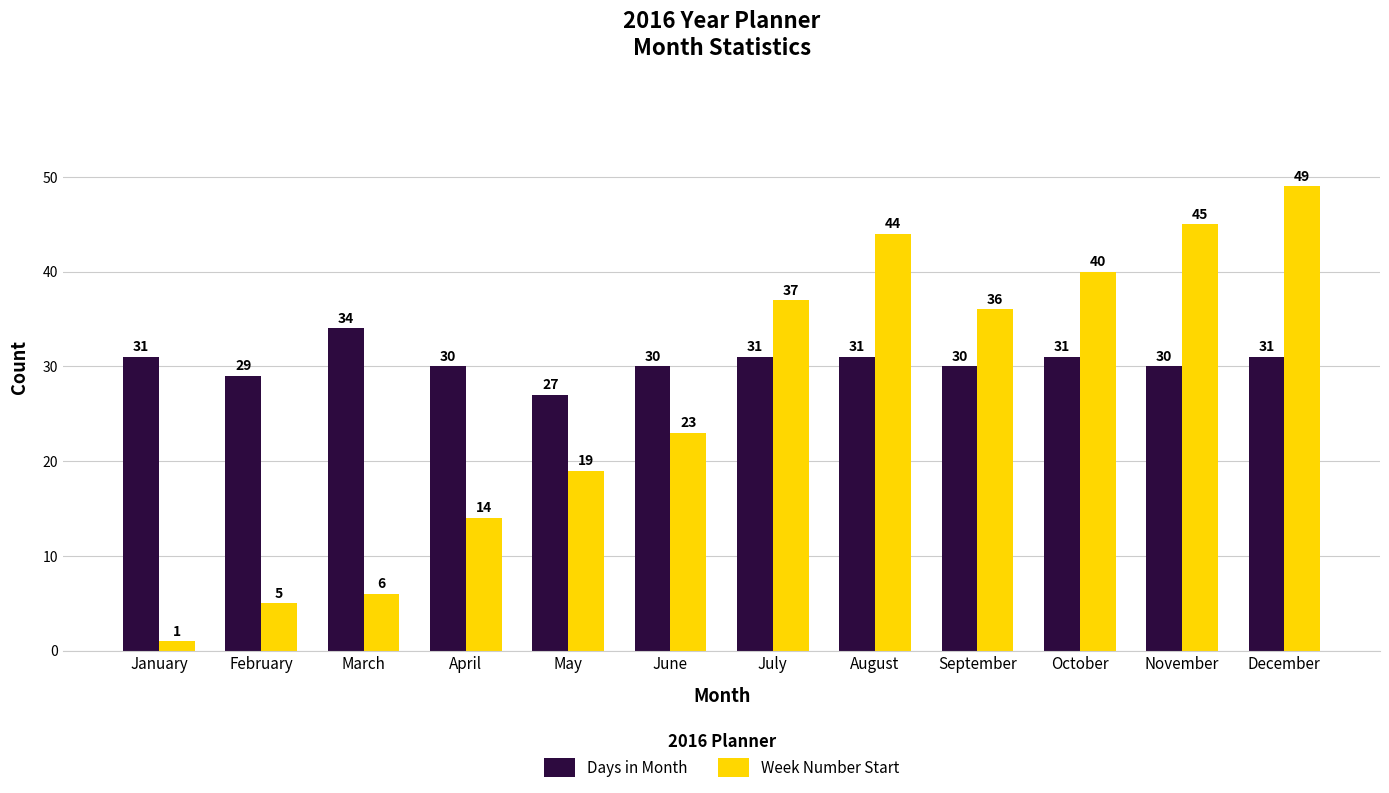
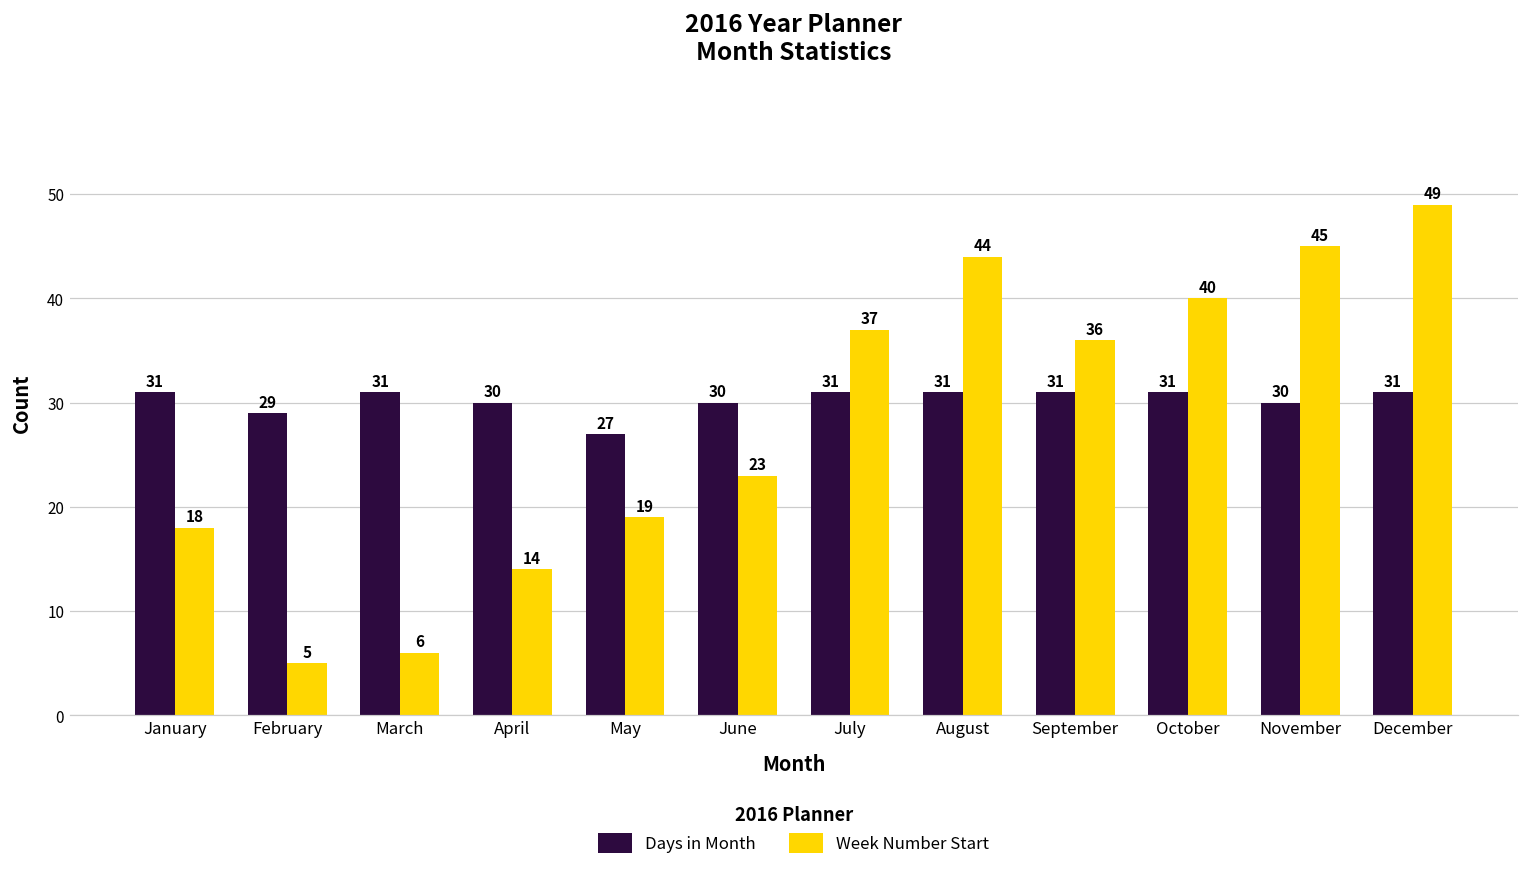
Week Number Start, January: 1 -> 18
Days in Month, March: 34 -> 31
Days in Month, September: 30 -> 31
